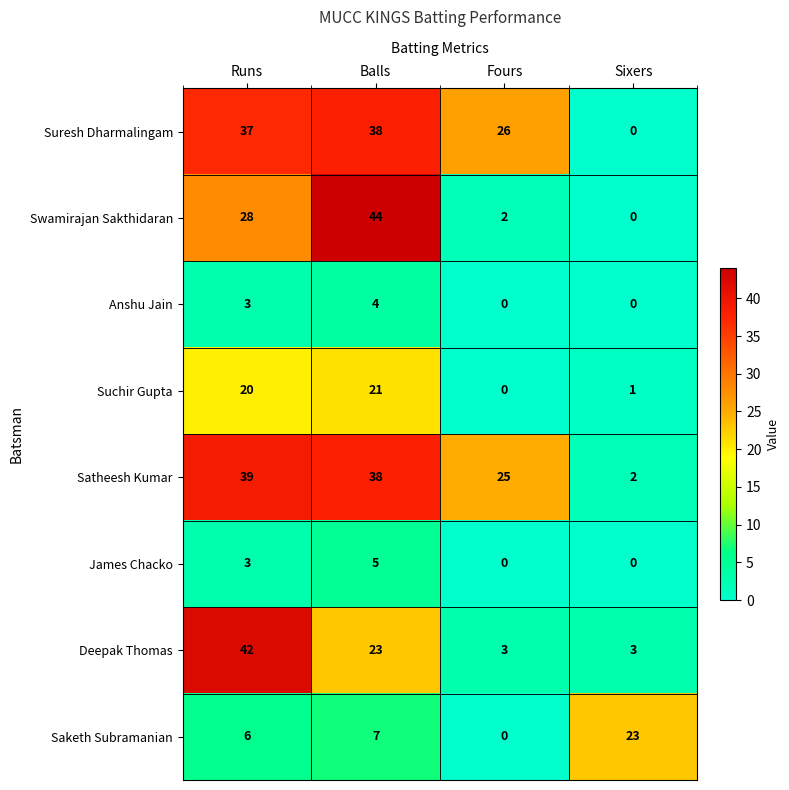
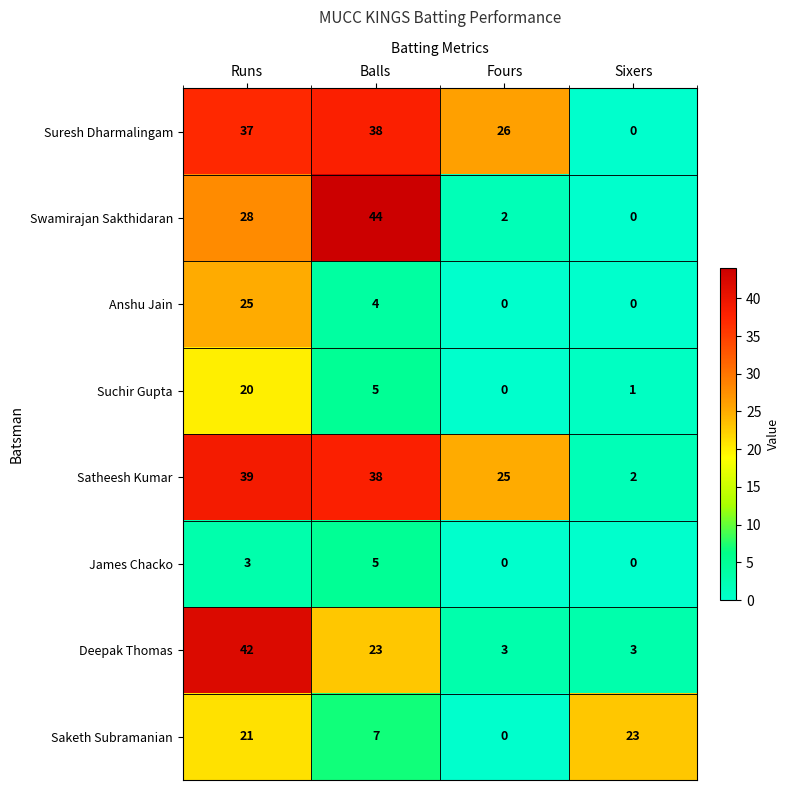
Anshu Jain, Runs: 3 -> 25
Suchir Gupta, Balls: 21 -> 5
Saketh Subramanian, Runs: 6 -> 21
